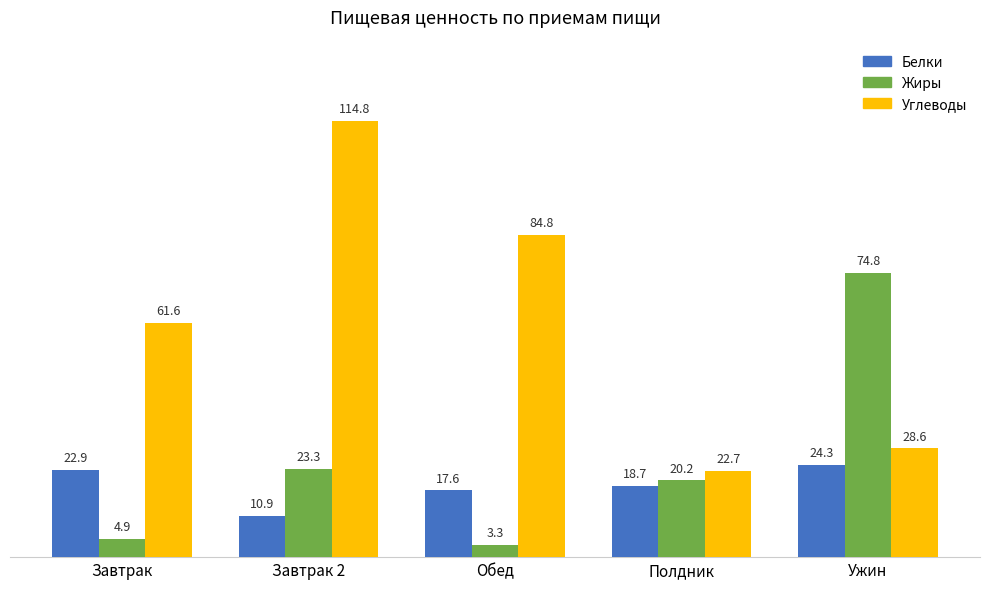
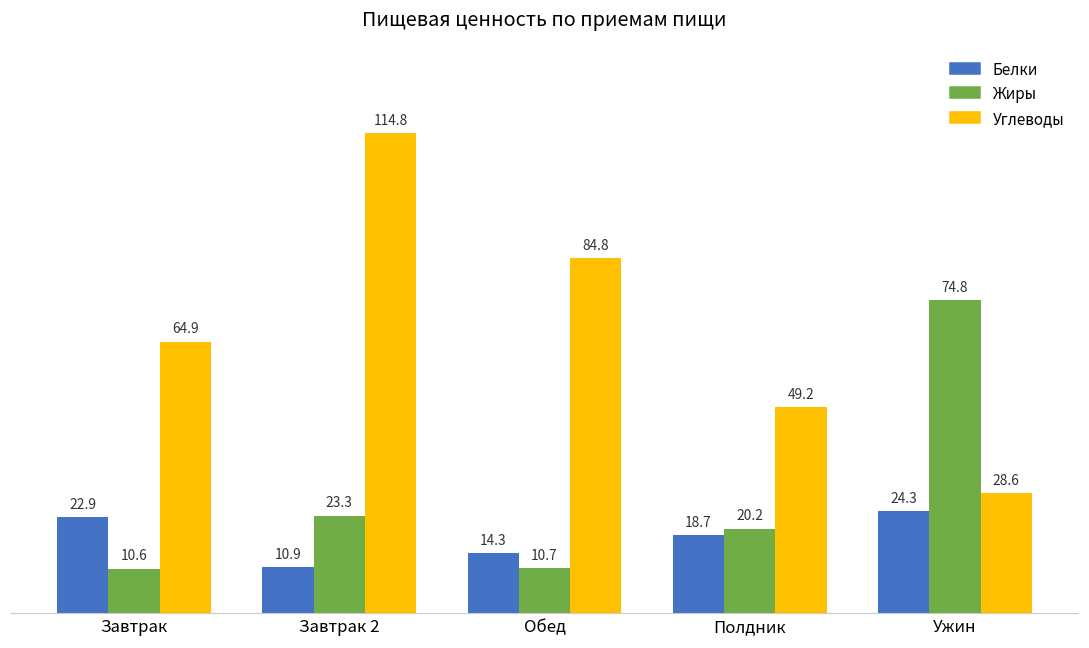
Жиры, Завтрак: 4.9 -> 10.6
Углеводы, Завтрак: 61.6 -> 64.9
Белки, Обед: 17.6 -> 14.3
Жиры, Обед: 3.3 -> 10.7
Углеводы, Полдник: 22.7 -> 49.2
